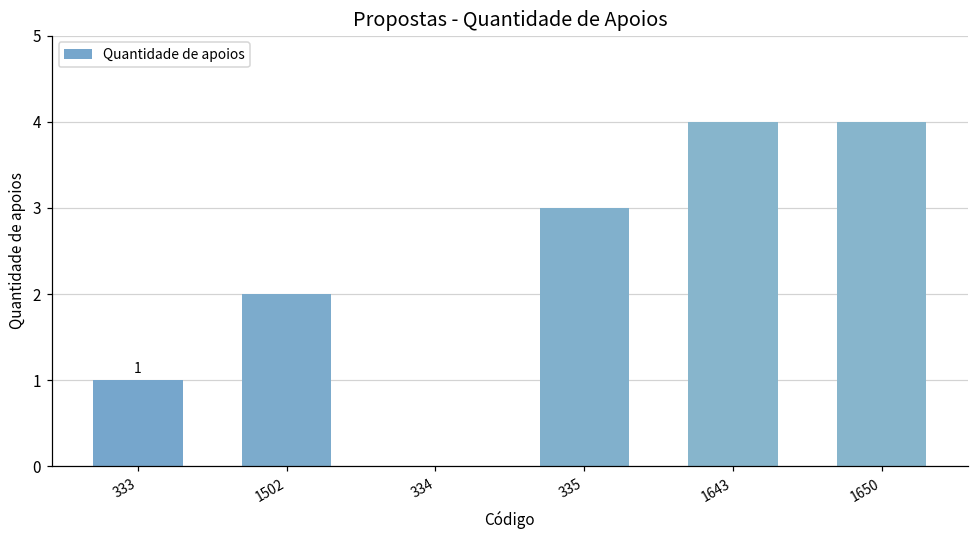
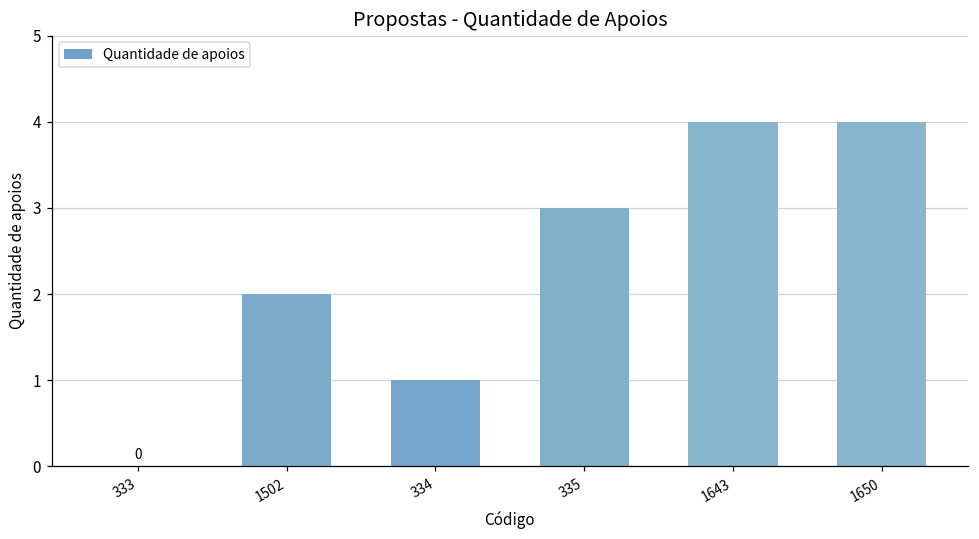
333: 1 -> 0
334: 0 -> 1
